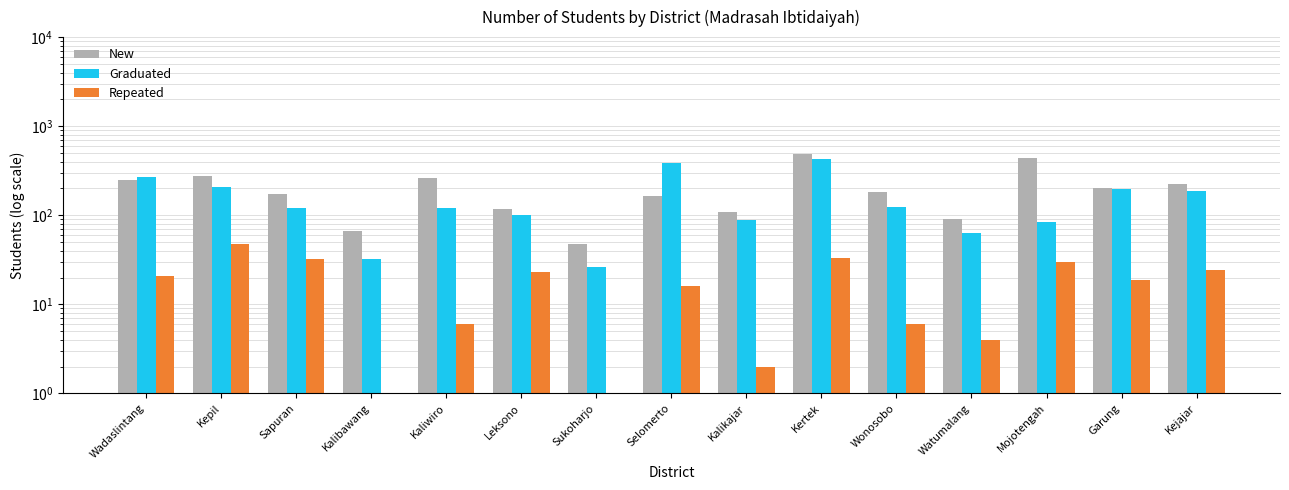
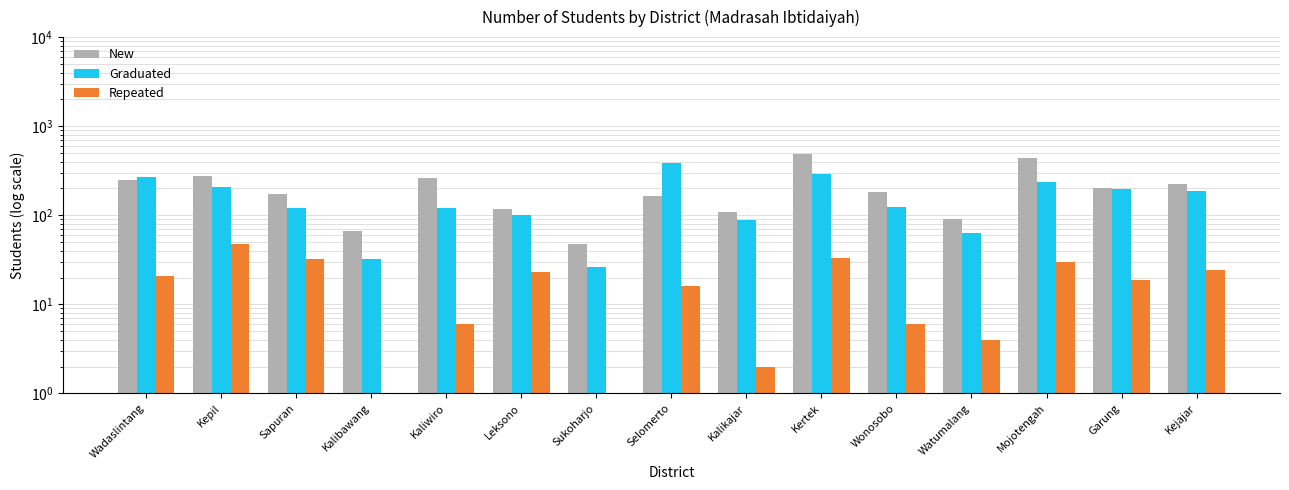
Graduated, Kertek: 400 -> 290
Graduated, Mojotengah: 80 -> 240
